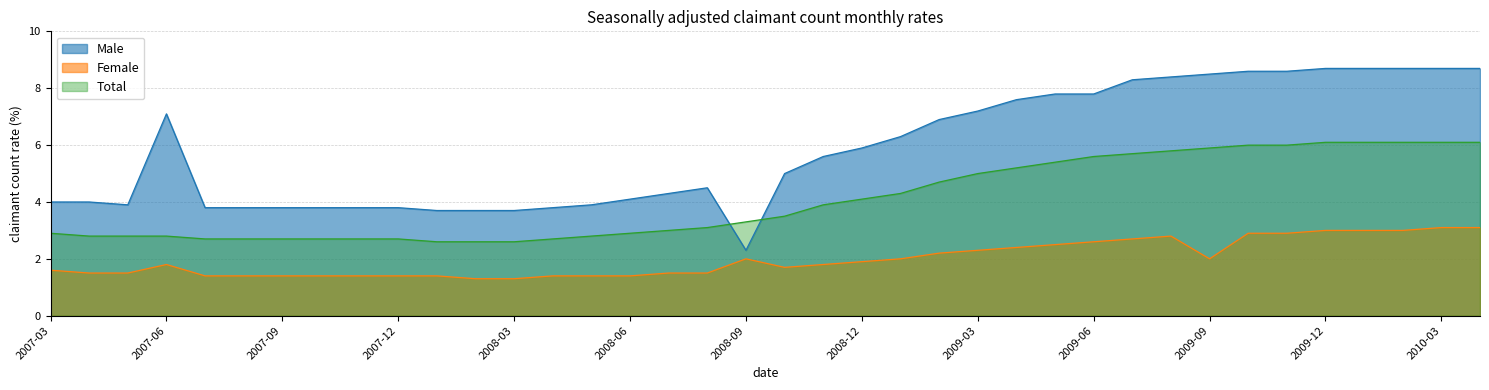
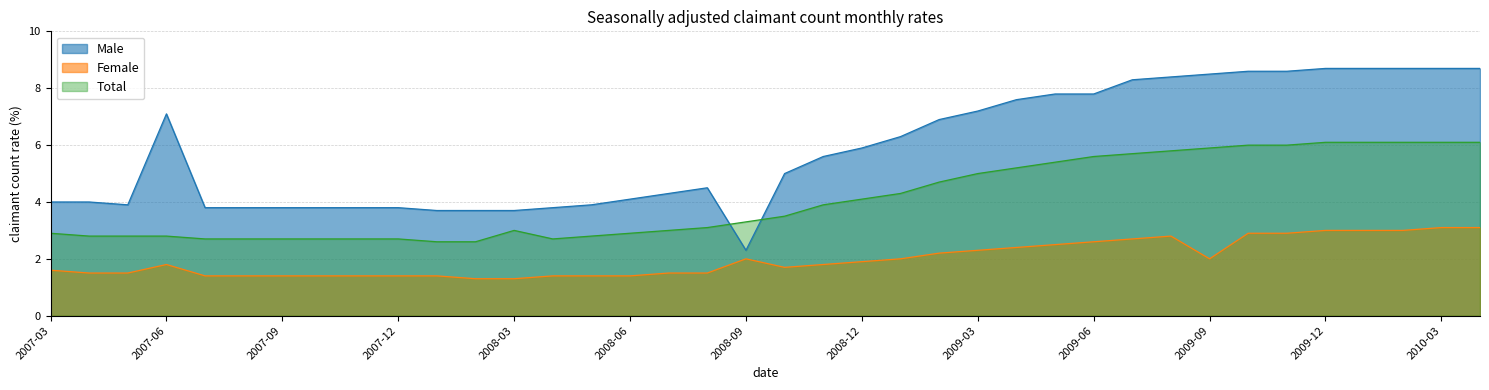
Total, 2008-03: 2.6 -> 3.0
